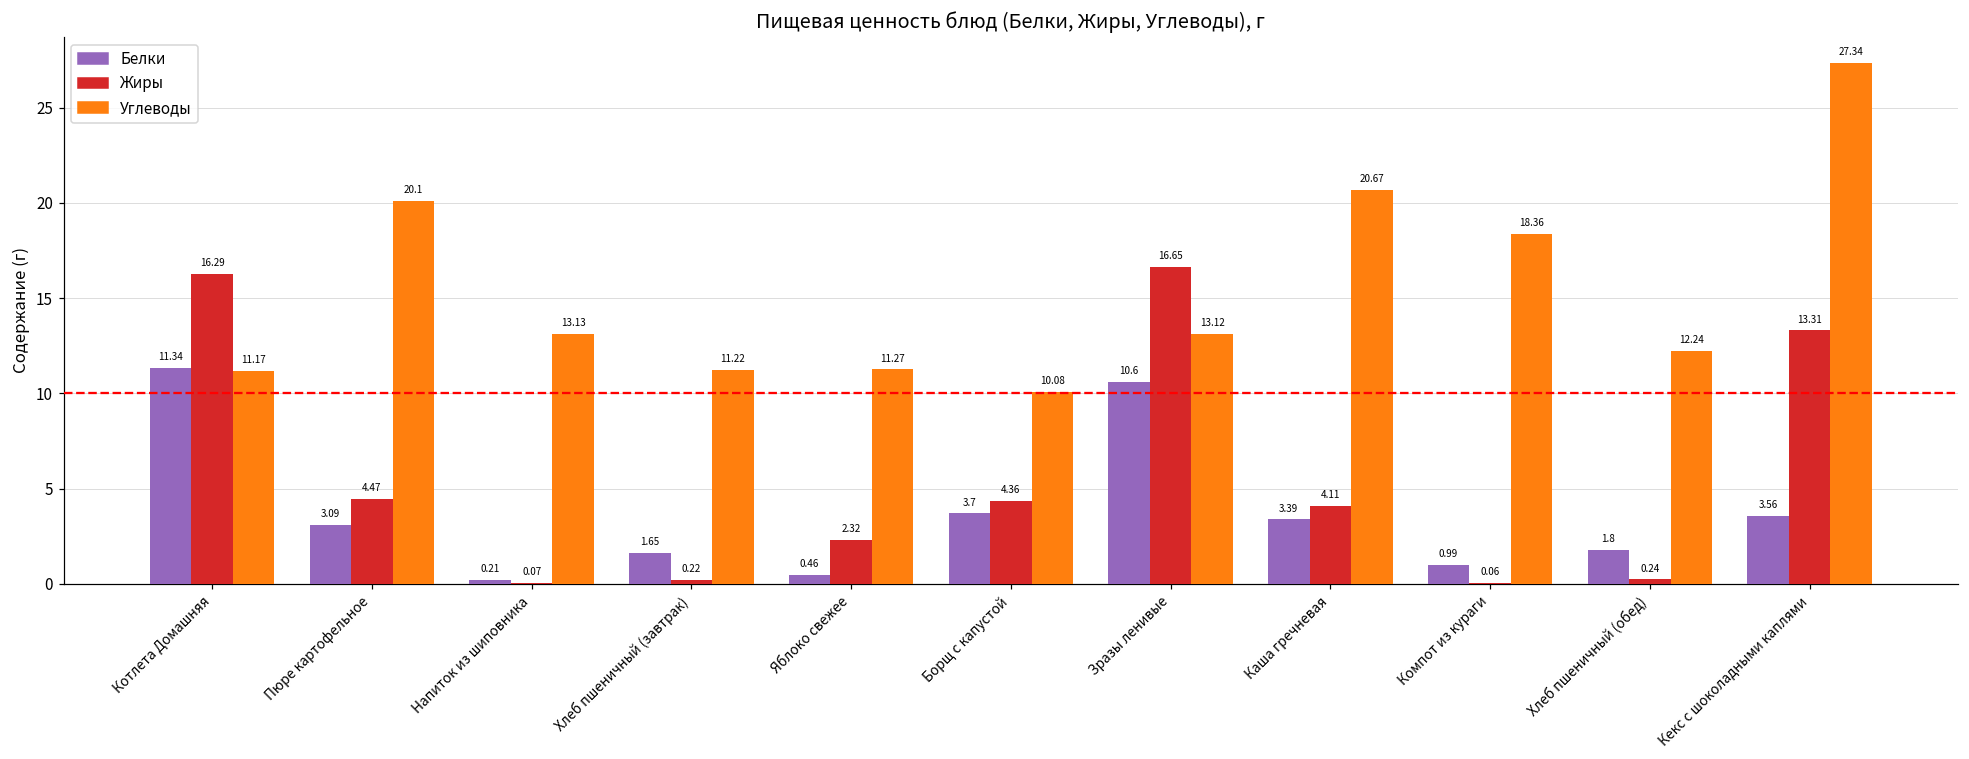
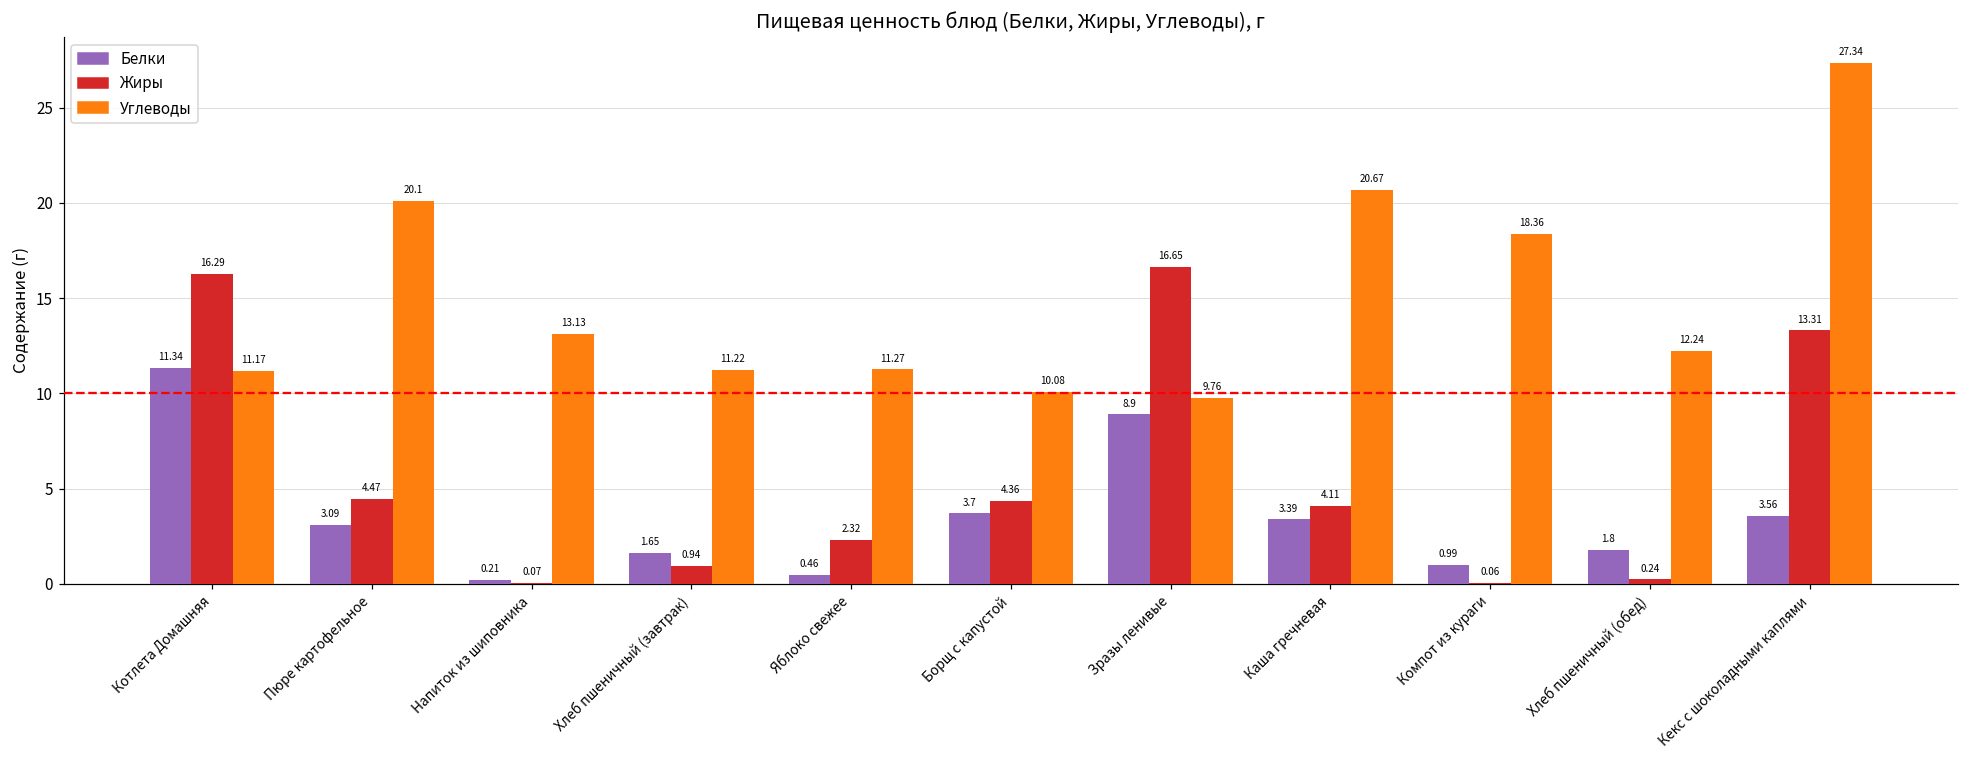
Жиры, Хлеб пшеничный (завтрак): 0.22 -> 0.94
Белки, Зразы ленивые: 10.6 -> 8.9
Углеводы, Зразы ленивые: 13.12 -> 9.76
